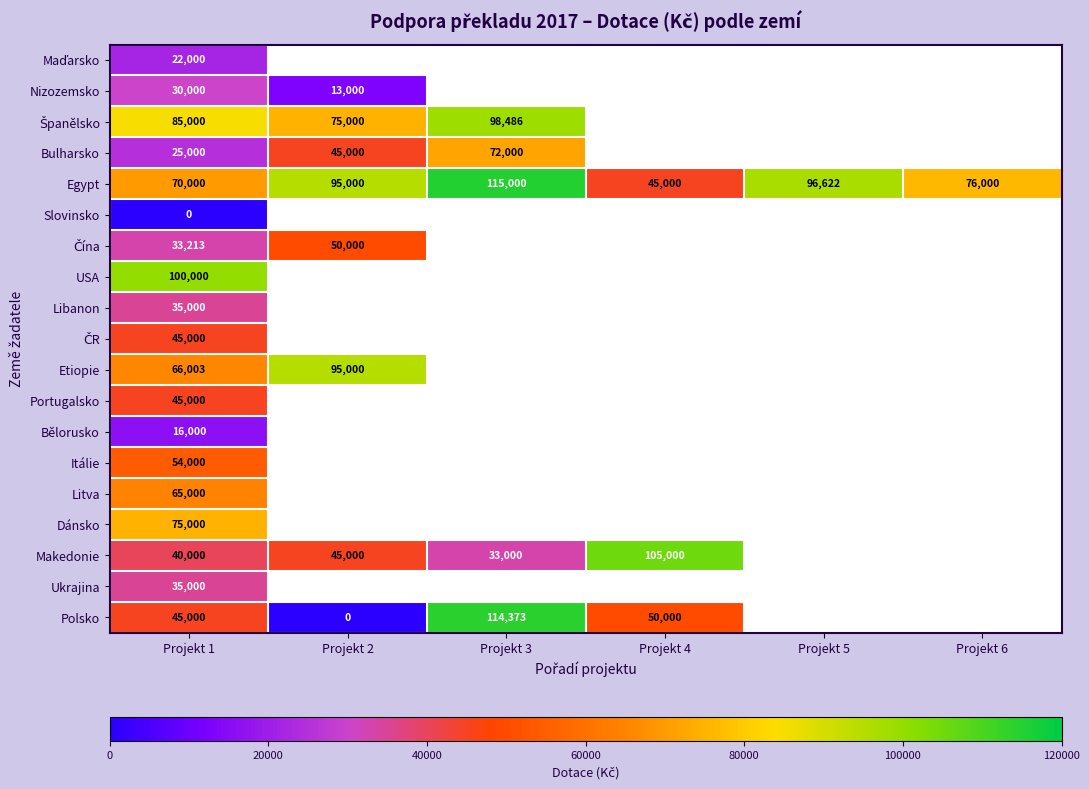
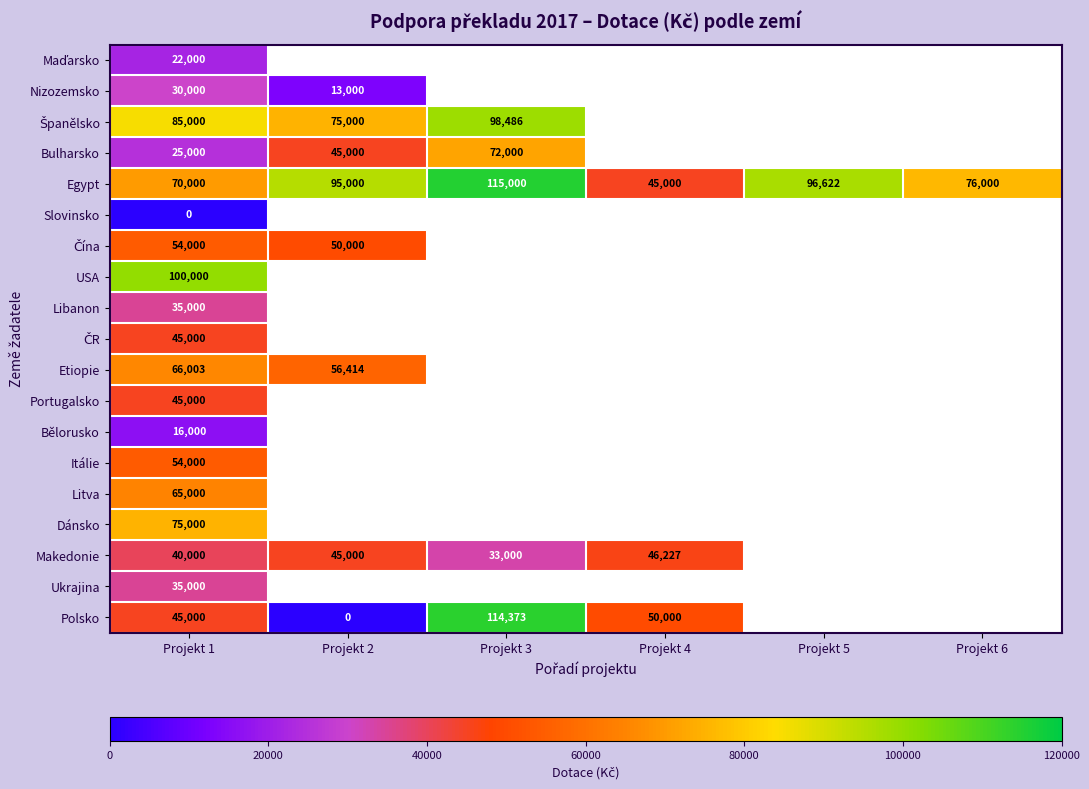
Čína, Projekt 1: 33,213 -> 54,000
Etiopie, Projekt 2: 95,000 -> 56,414
Makedonie, Projekt 4: 105,000 -> 46,227
